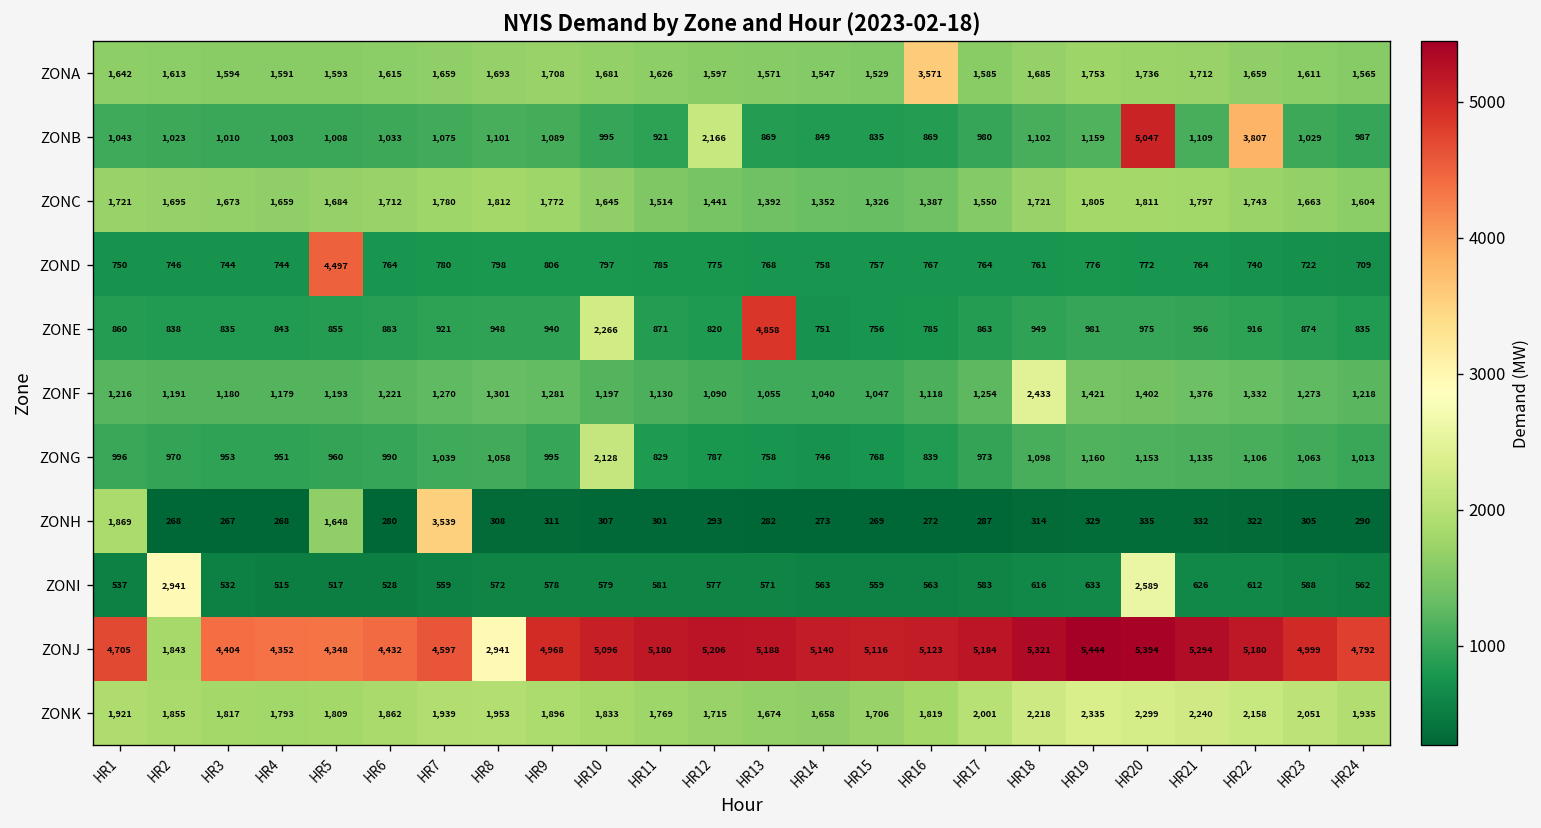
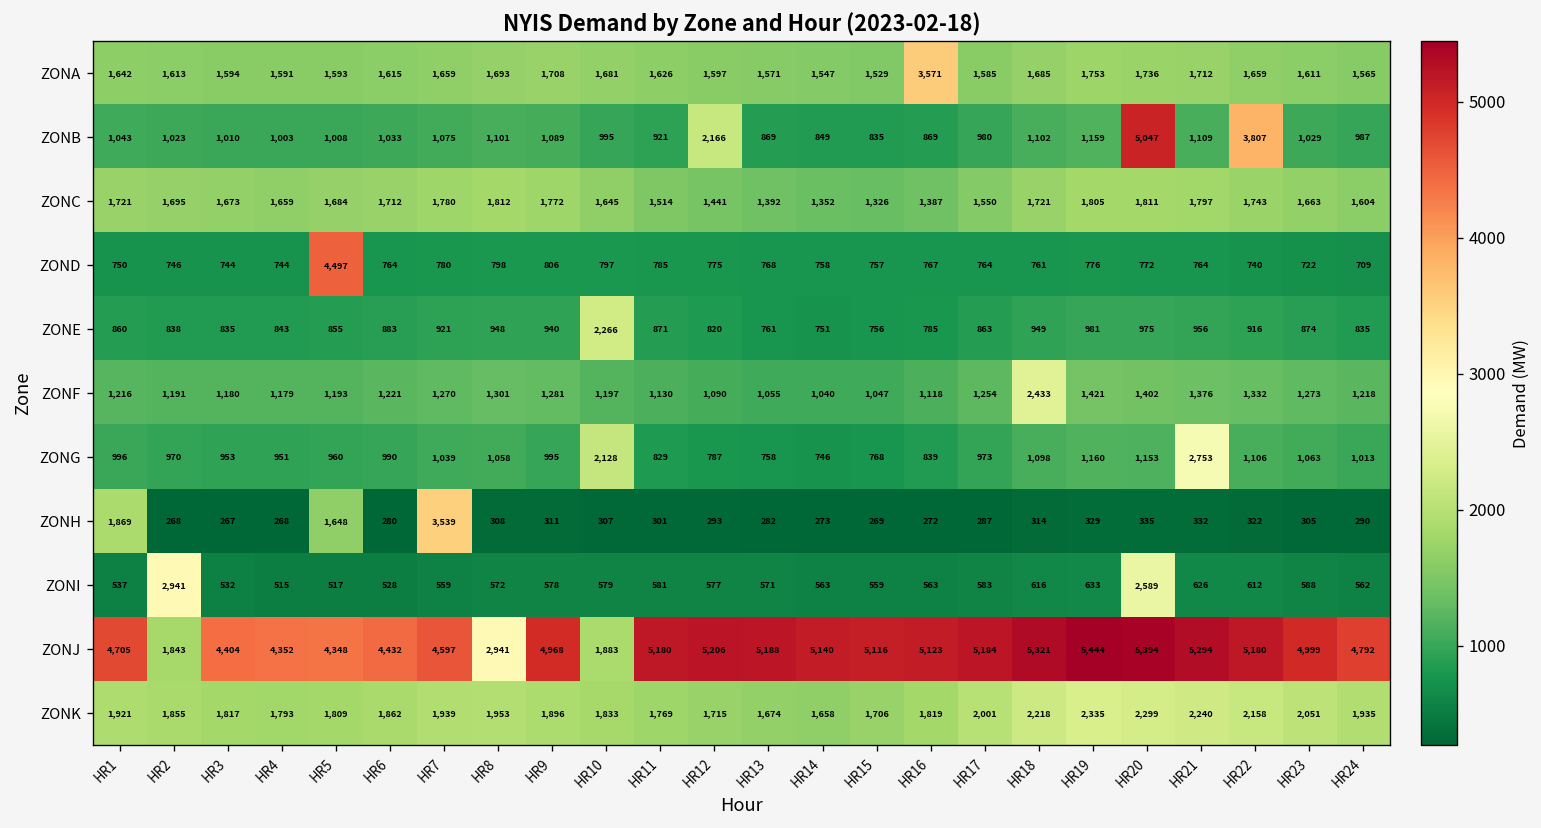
ZONE, HR13: 4,858 -> 761
ZONG, HR21: 1,135 -> 2,753
ZONJ, HR10: 5,096 -> 1,883
